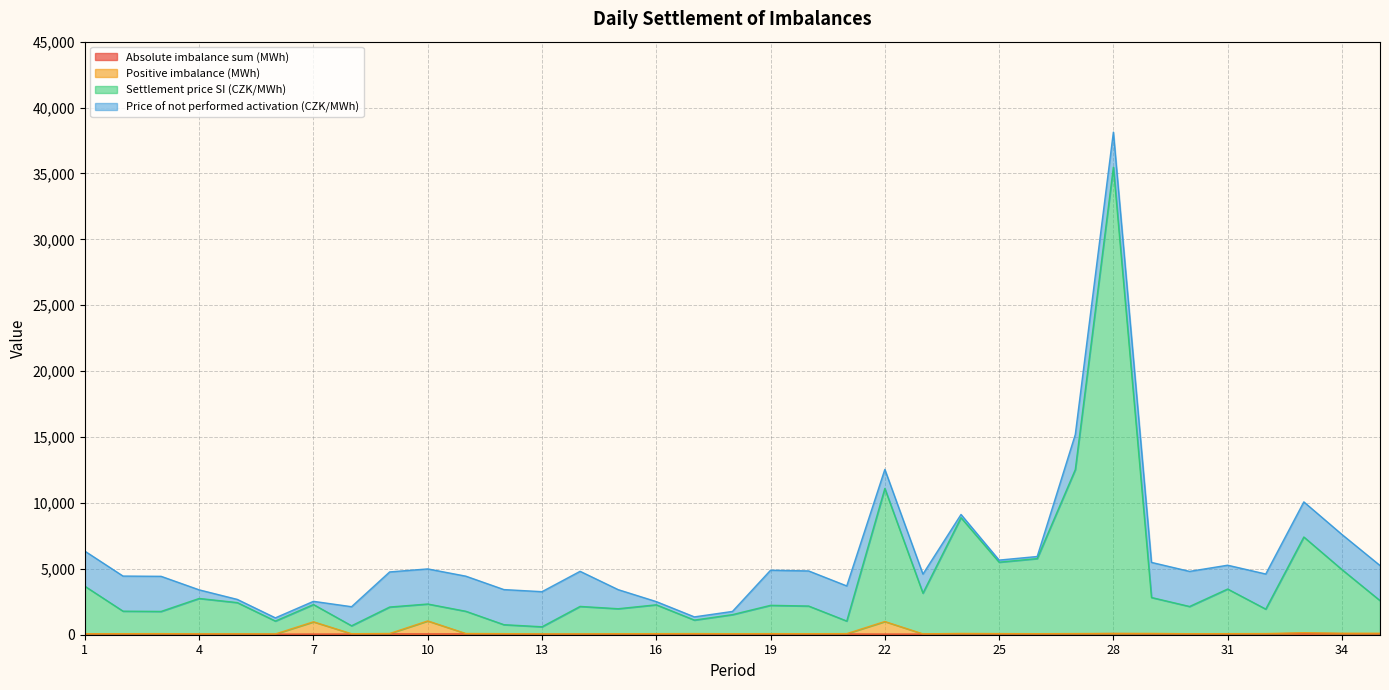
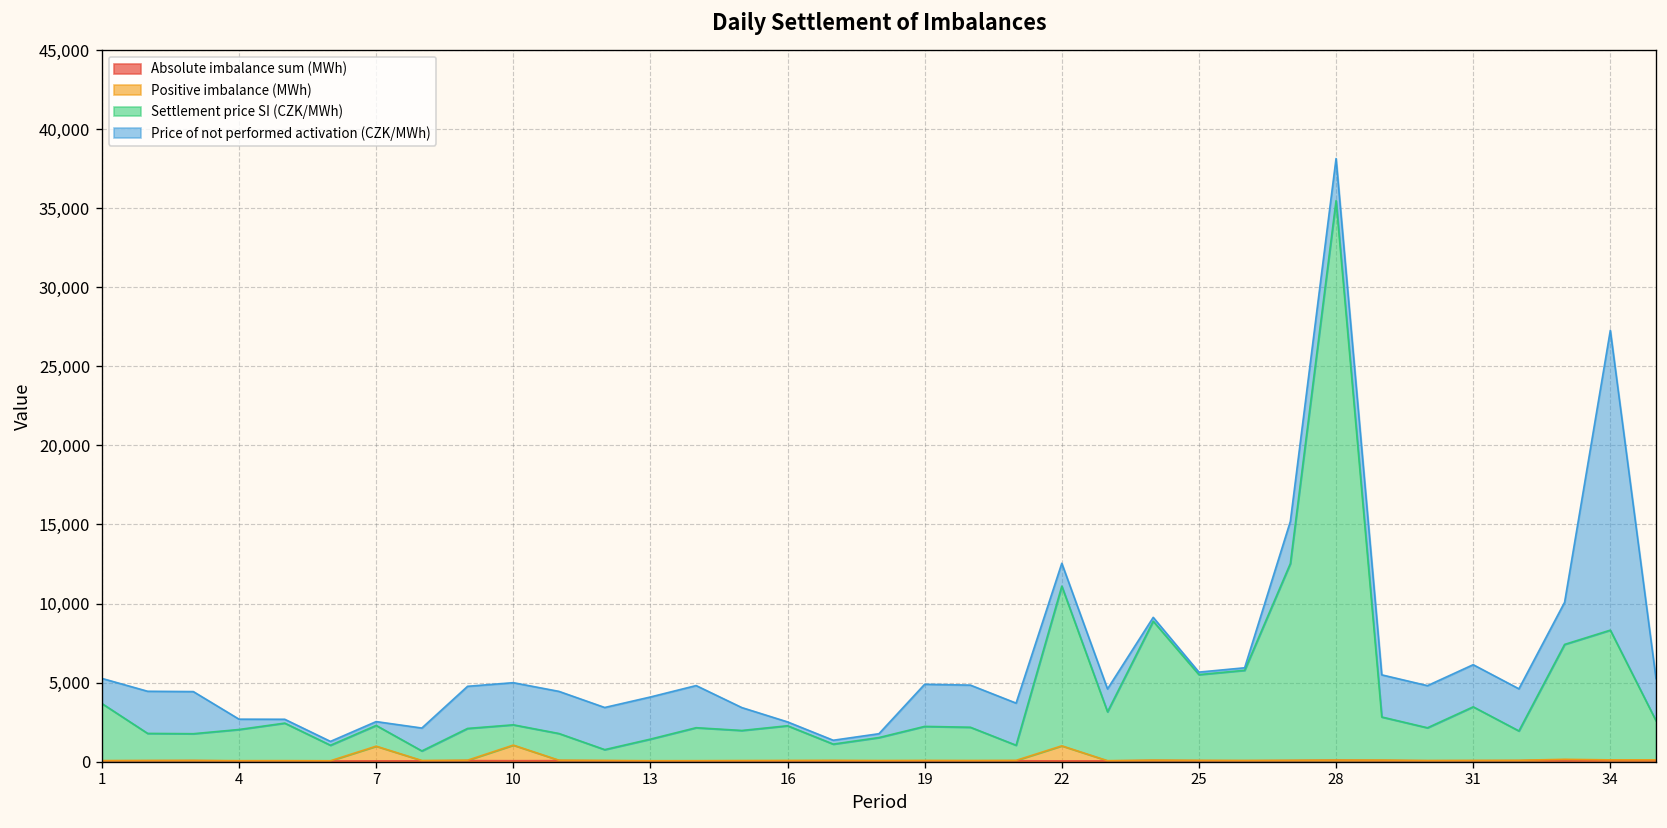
Price of not performed activation (CZK/MWh), 1: 2,700 -> 1,600
Settlement price SI (CZK/MWh), 4: 2,700 -> 2,000
Settlement price SI (CZK/MWh), 13: 500 -> 1,400
Price of not performed activation (CZK/MWh), 31: 1,800 -> 2,700
Settlement price SI (CZK/MWh), 34: 4,800 -> 8,200
Price of not performed activation (CZK/MWh), 34: 2,700 -> 19,000
